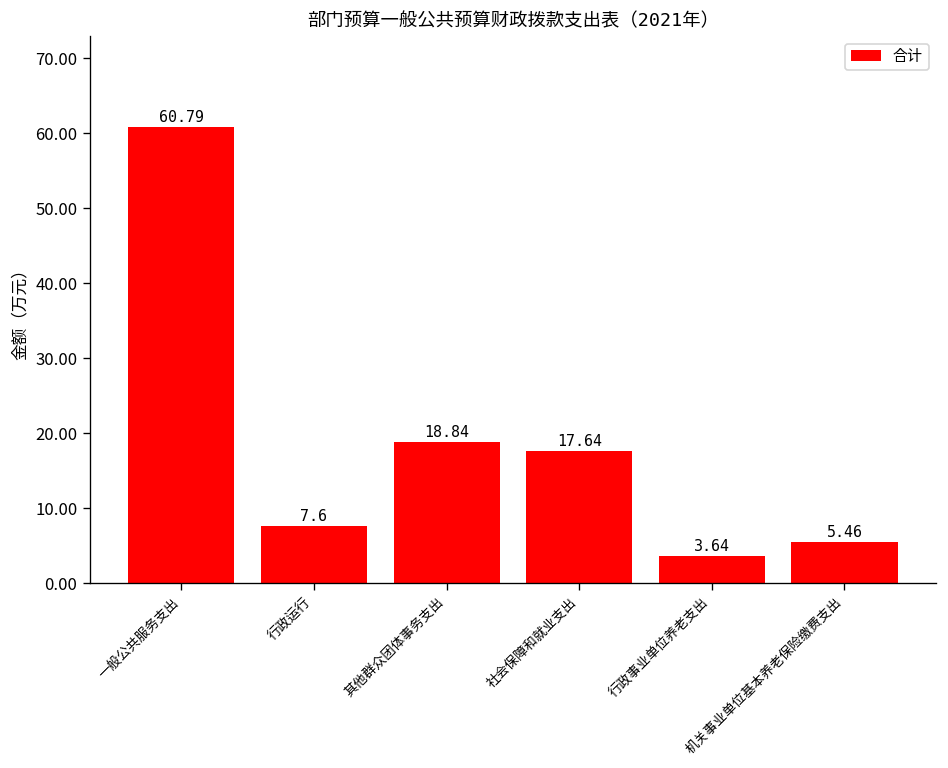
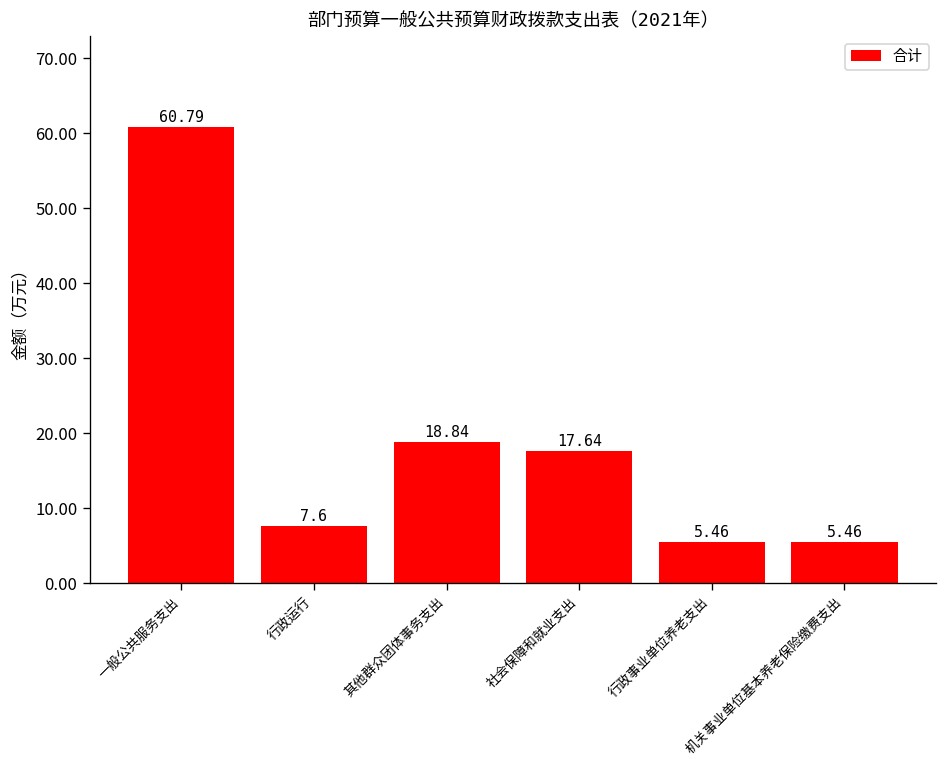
行政事业单位养老支出: 3.64 -> 5.46
